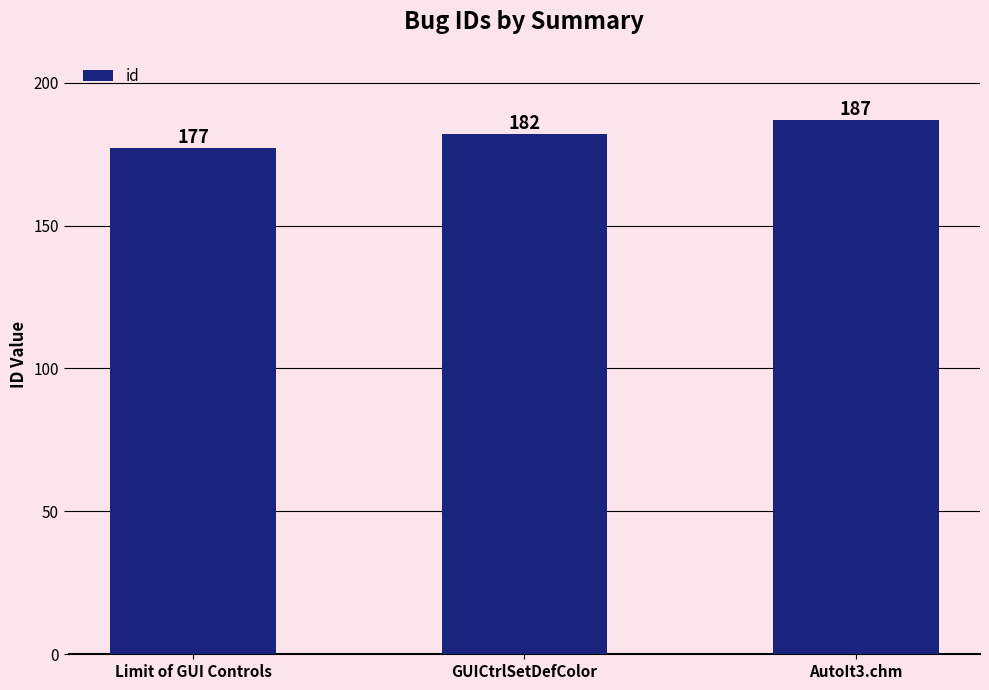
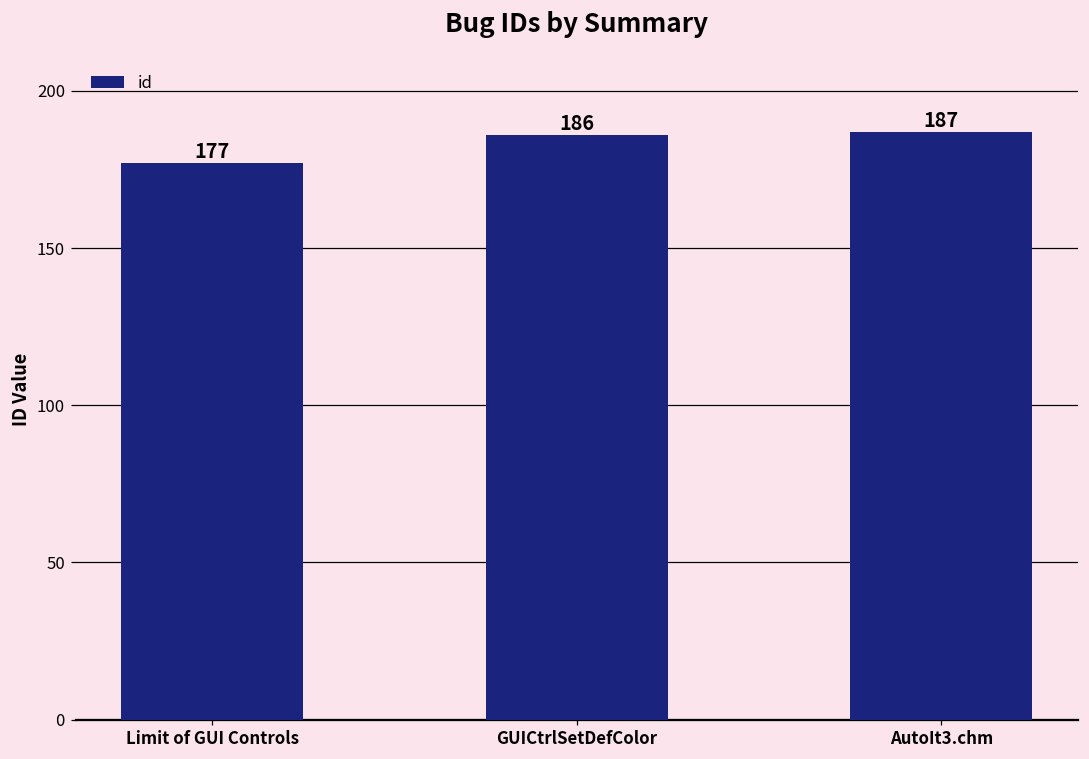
GUICtrlSetDefColor: 182 -> 186
